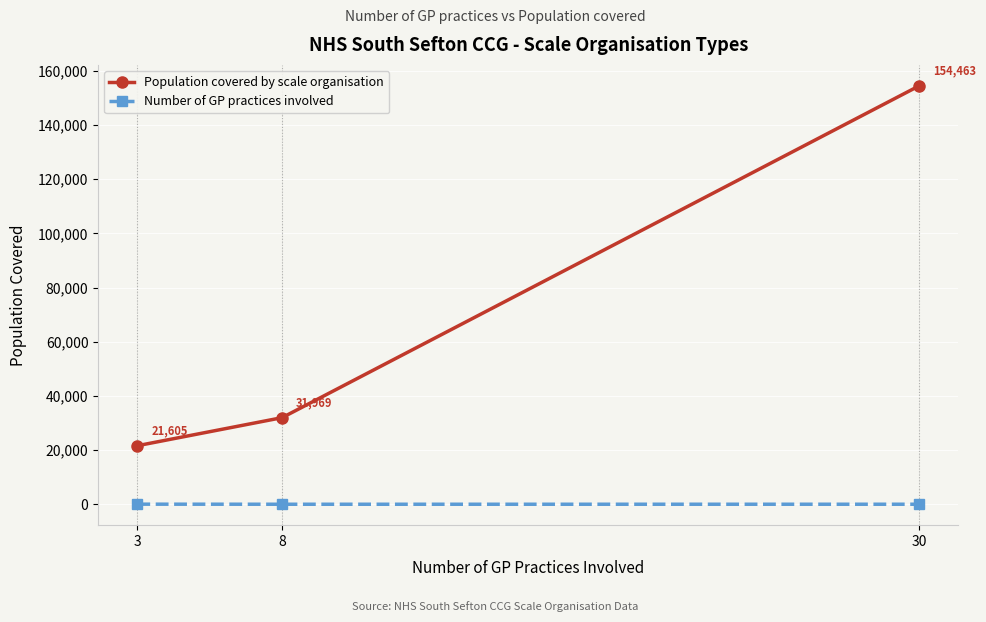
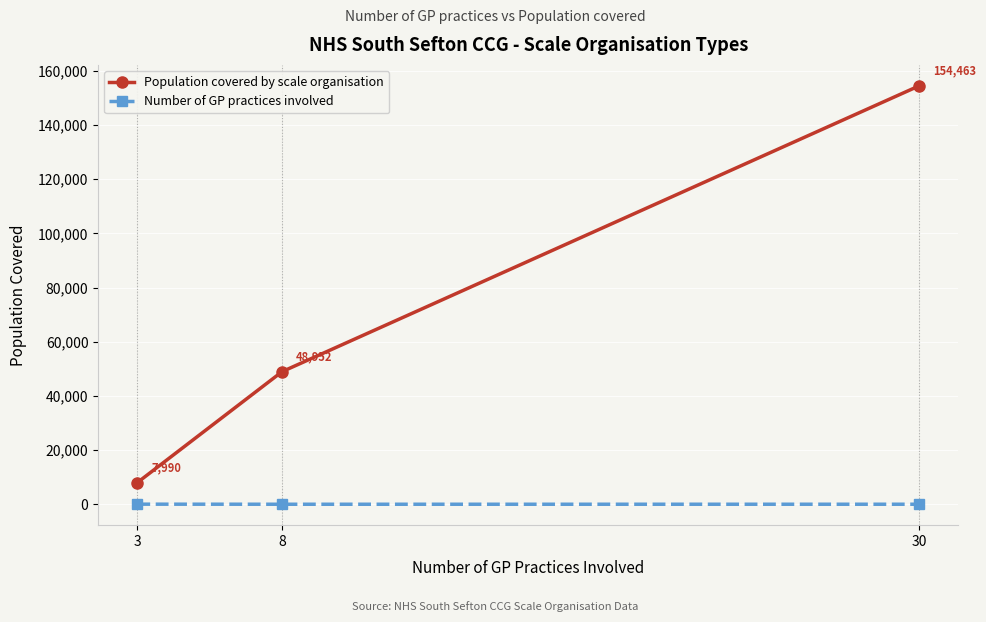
Population covered by scale organisation, 3: 21,605 -> 7,990
Population covered by scale organisation, 8: 31,969 -> 48,952
